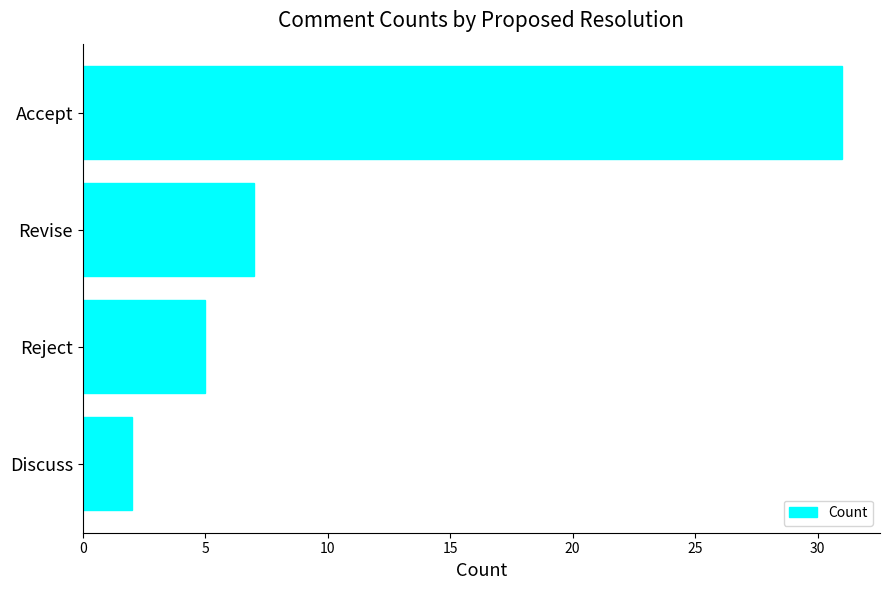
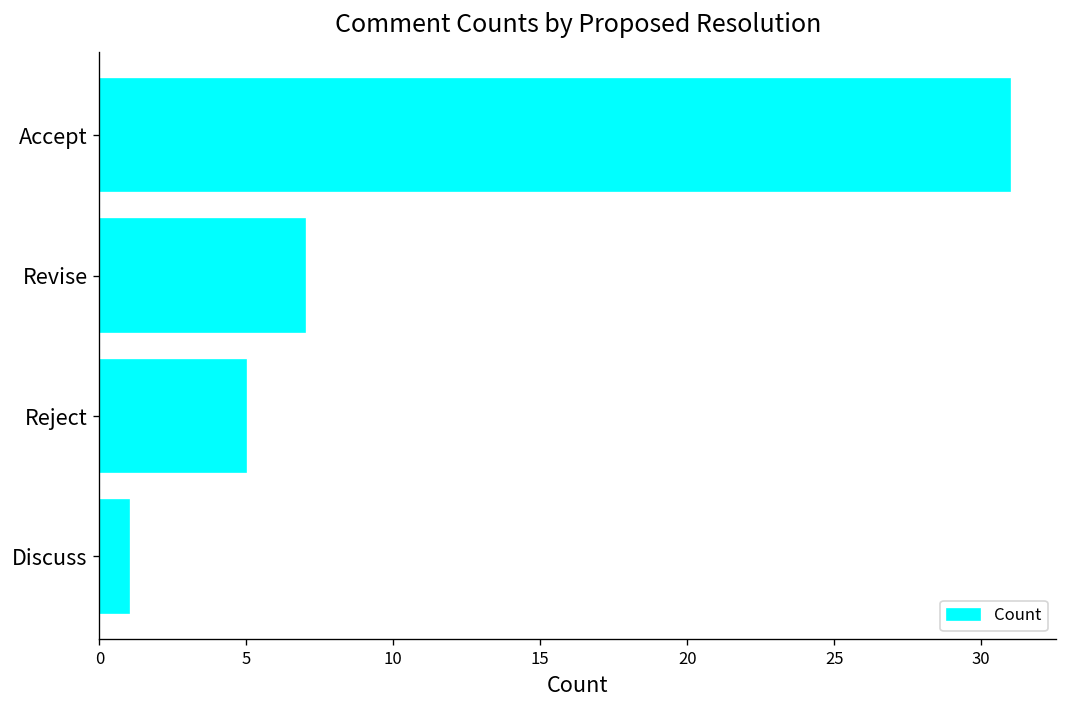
Discuss: 2 -> 1
